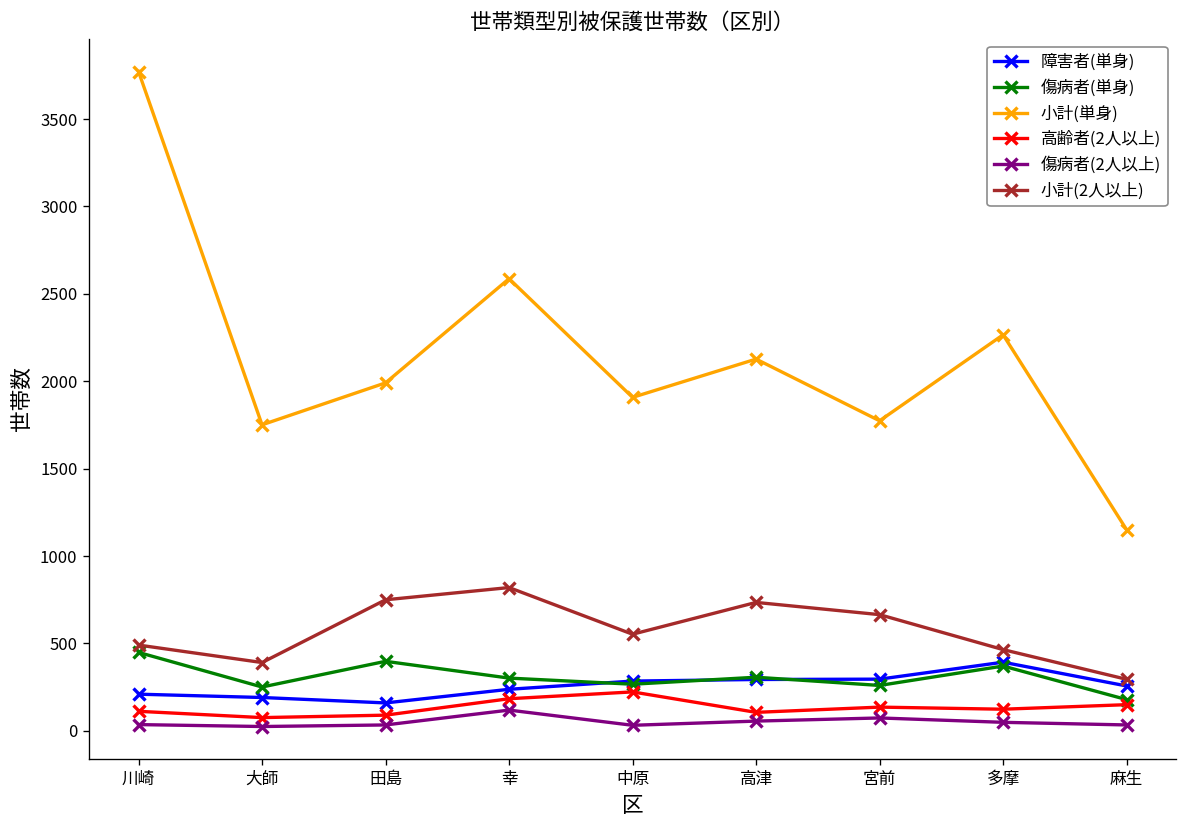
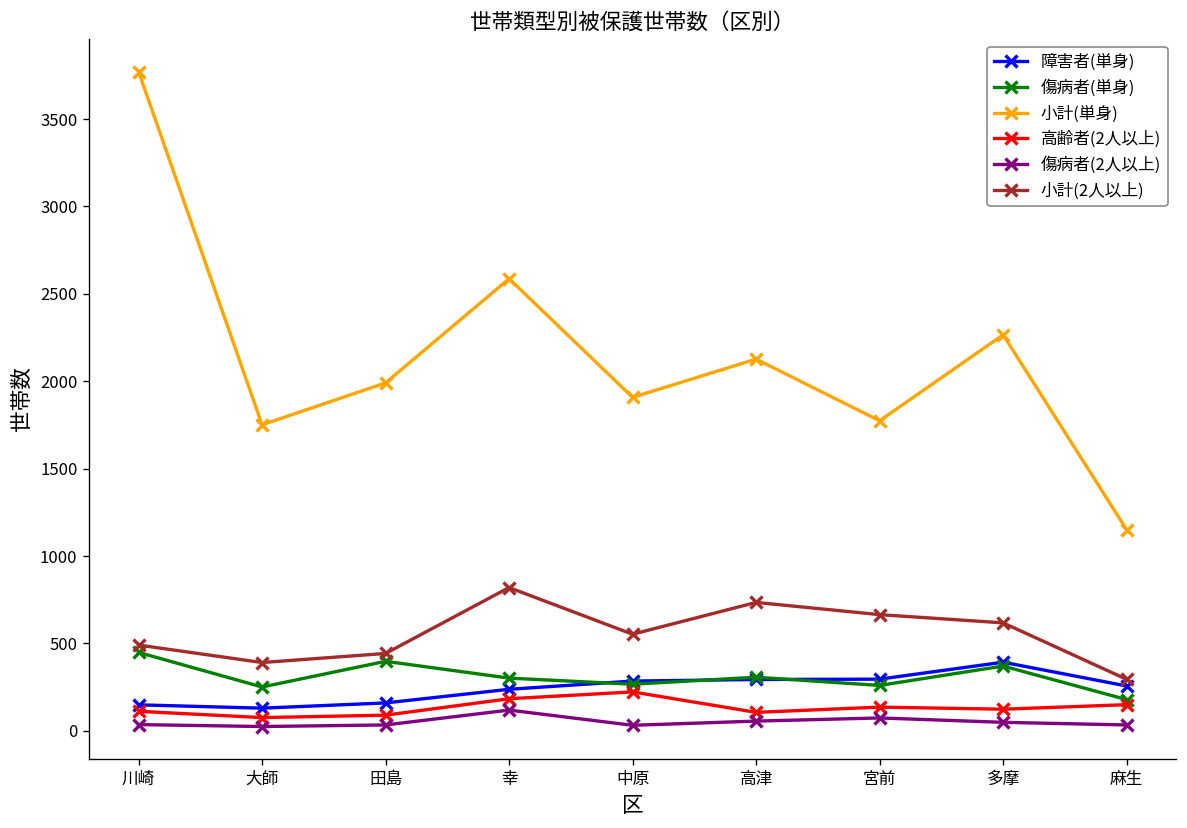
障害者(単身), 川崎: 210 -> 150
障害者(単身), 大師: 190 -> 130
小計(2人以上), 田島: 750 -> 440
小計(2人以上), 多摩: 470 -> 620
